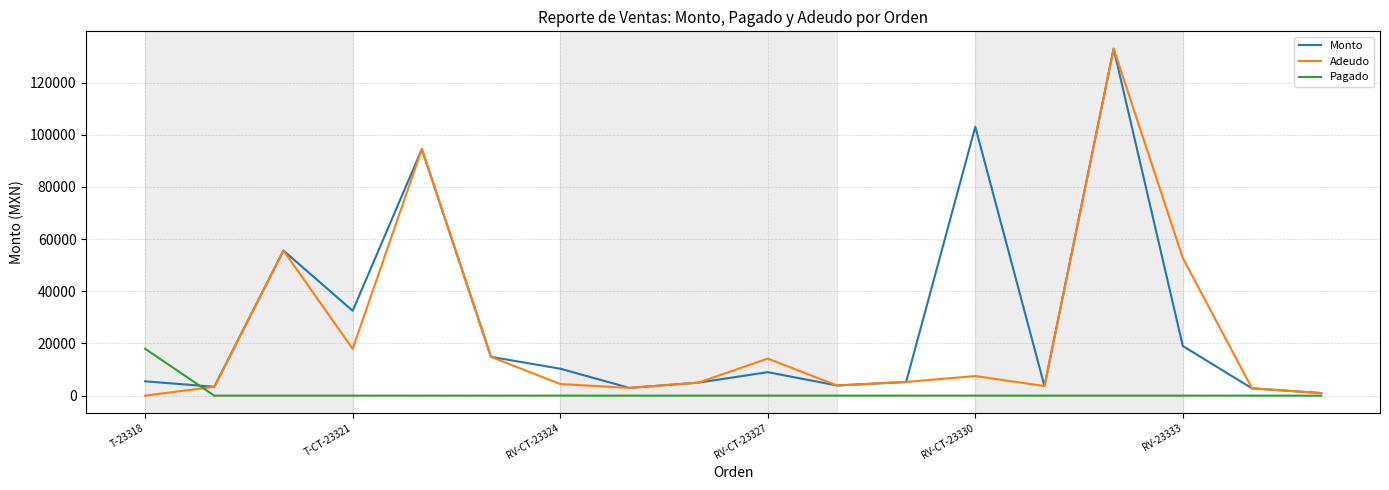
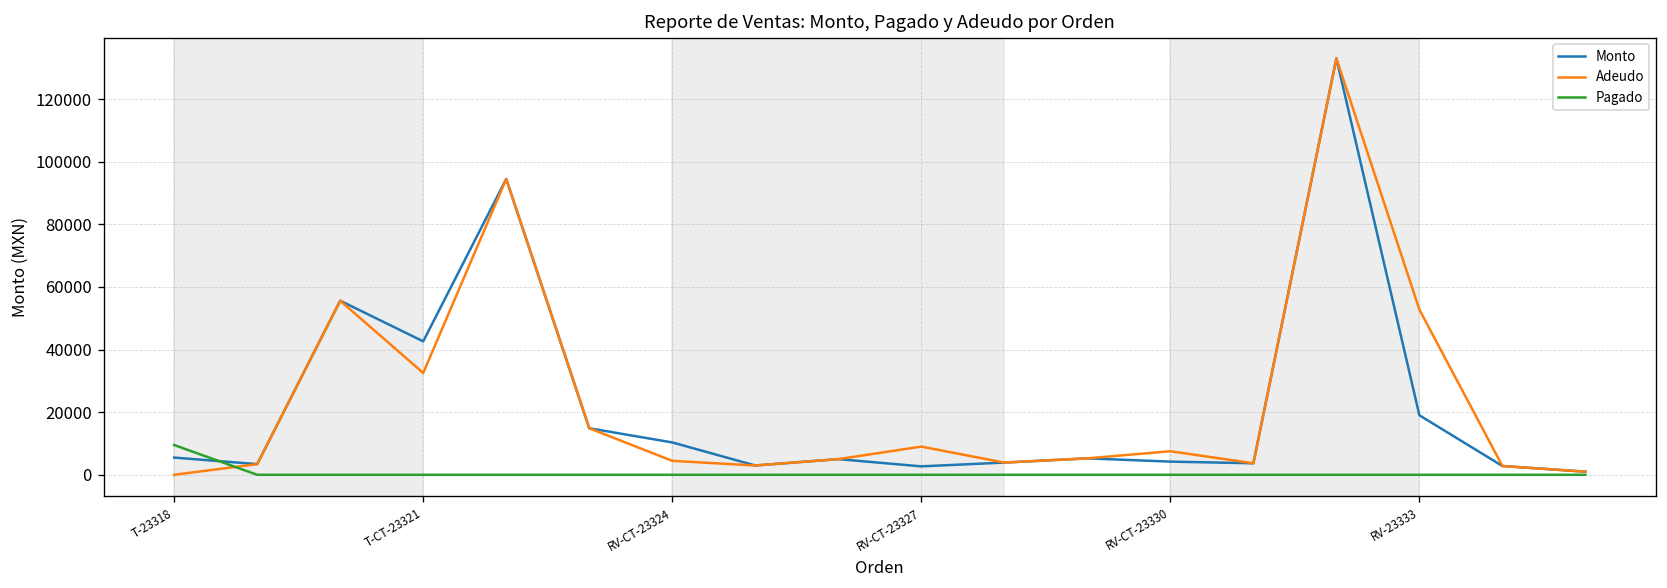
Pagado, T-23318: 18000 -> 10000
Monto, T-CT-23321: 33000 -> 43000
Adeudo, T-CT-23321: 18000 -> 33000
Monto, RV-CT-23327: 9000 -> 3000
Adeudo, RV-CT-23327: 14000 -> 9000
Monto, RV-CT-23330: 103000 -> 4000
